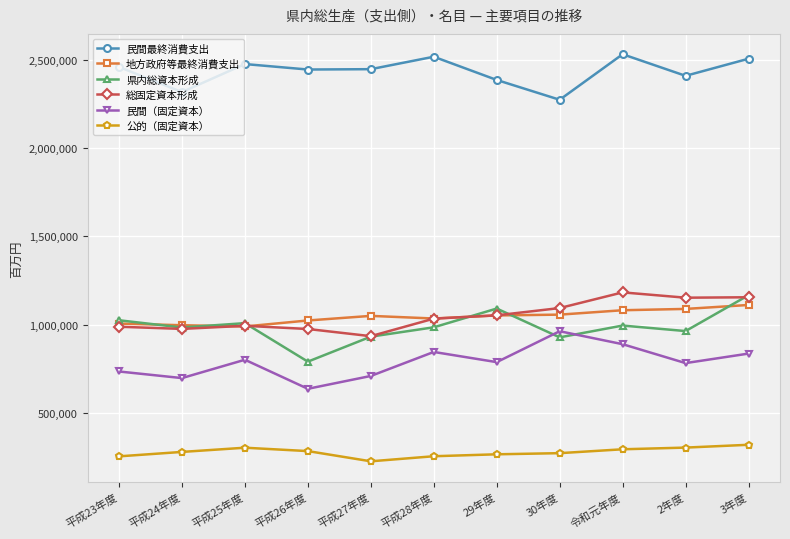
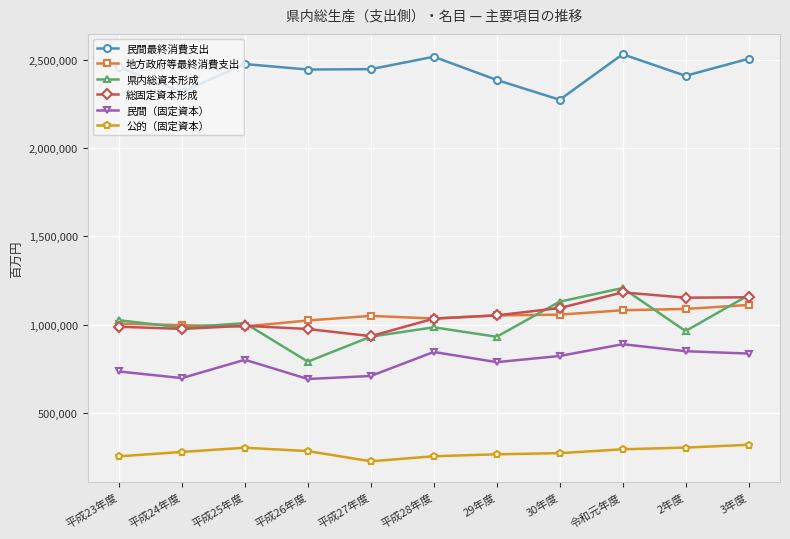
民間（固定資本）, 平成26年度: 640,000 -> 690,000
県内総資本形成, 29年度: 1,090,000 -> 930,000
県内総資本形成, 30年度: 930,000 -> 1,130,000
民間（固定資本）, 30年度: 960,000 -> 820,000
県内総資本形成, 令和元年度: 990,000 -> 1,210,000
民間（固定資本）, 2年度: 780,000 -> 850,000
